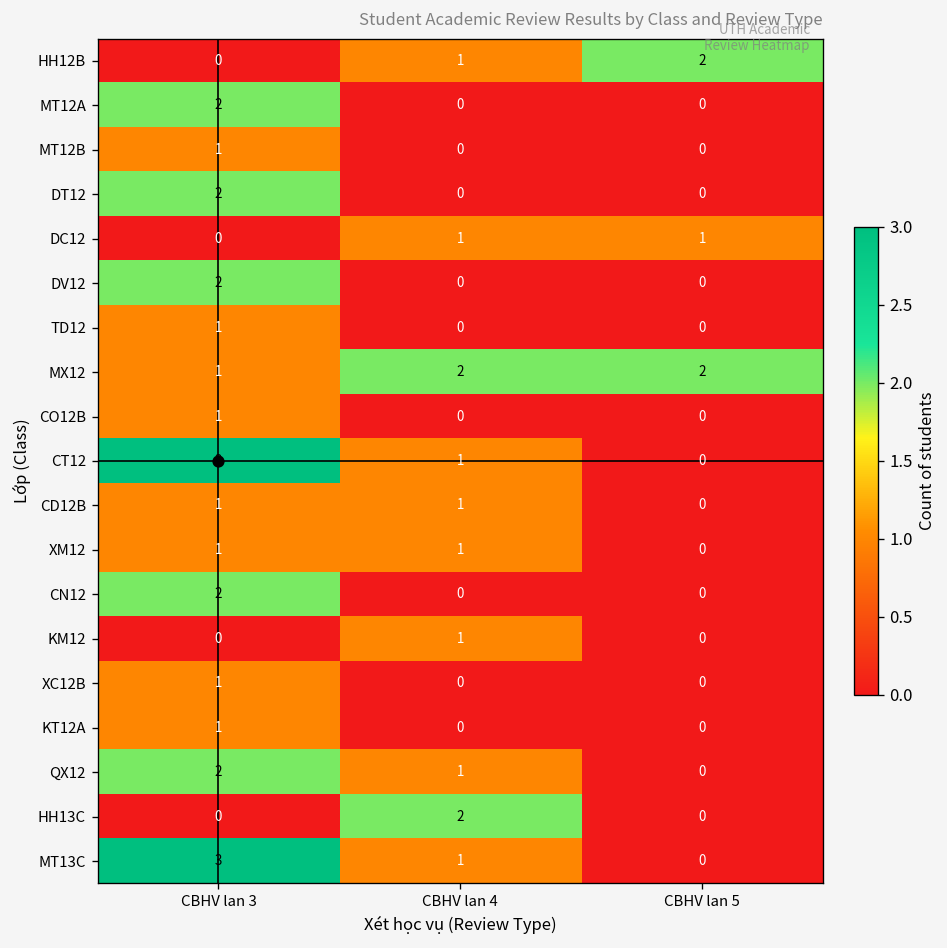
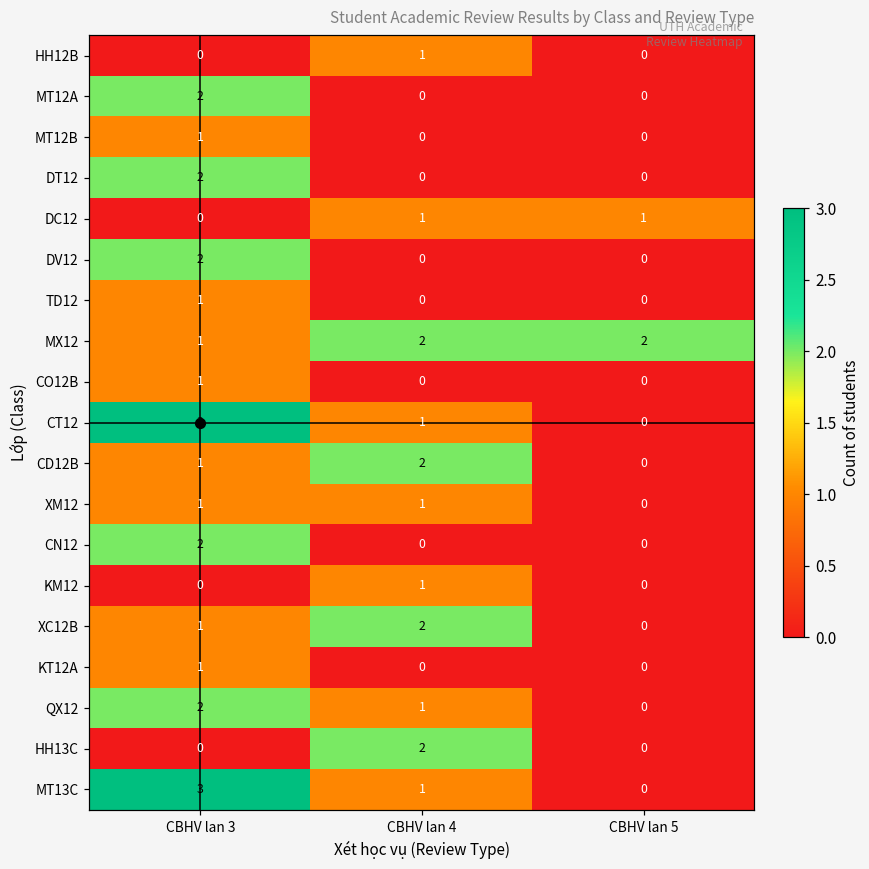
HH12B, CBHV lan 5: 2 -> 0
CD12B, CBHV lan 4: 1 -> 2
XC12B, CBHV lan 4: 0 -> 2
